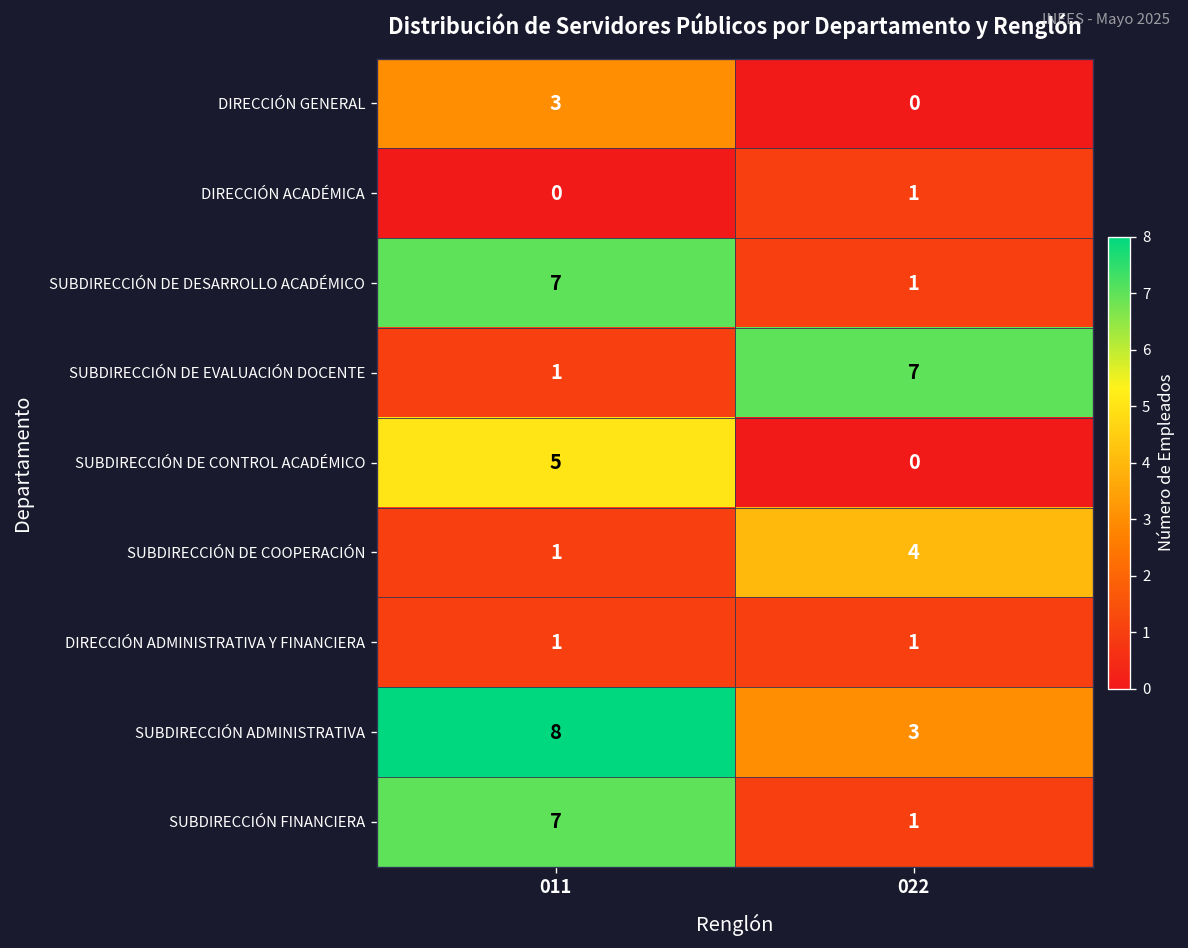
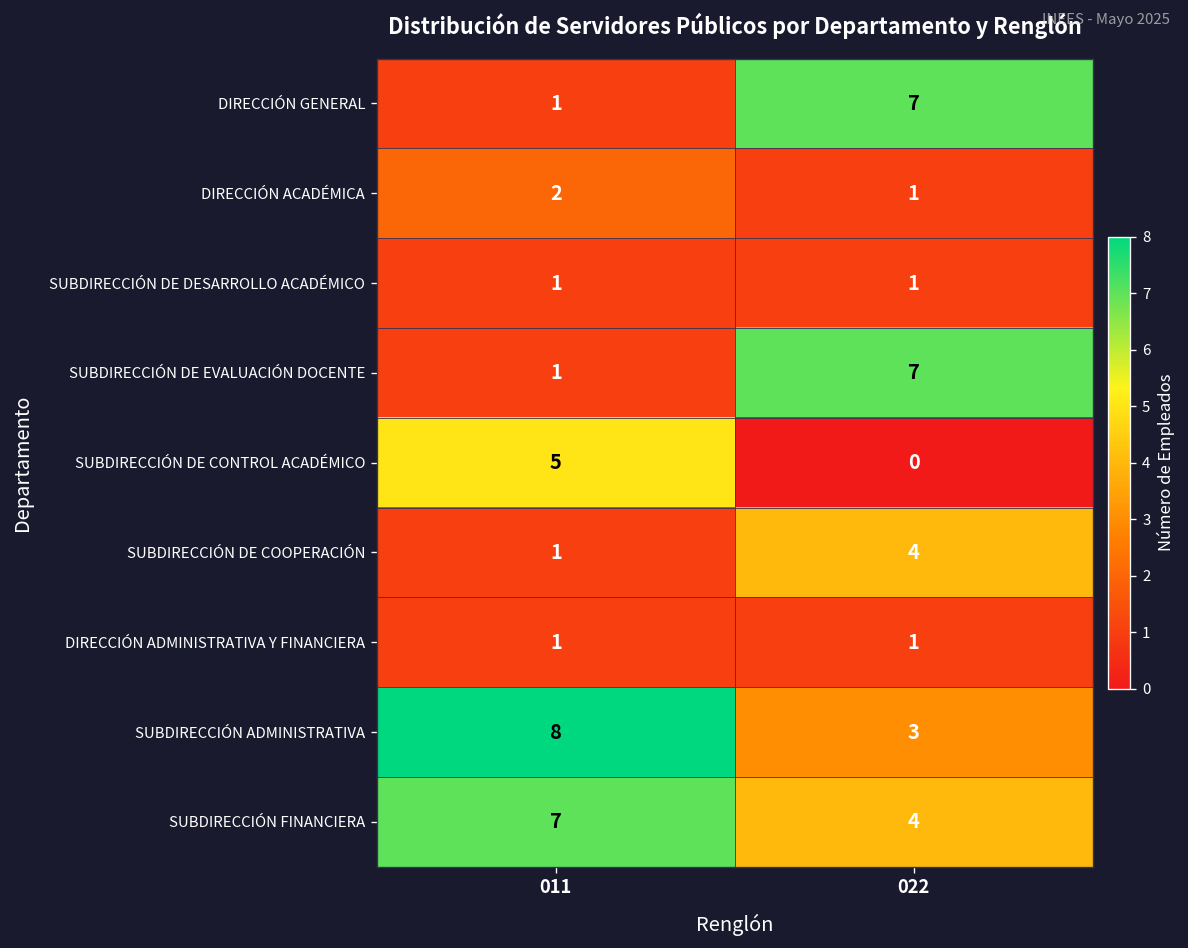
DIRECCIÓN GENERAL, 011: 3 -> 1
DIRECCIÓN GENERAL, 022: 0 -> 7
DIRECCIÓN ACADÉMICA, 011: 0 -> 2
SUBDIRECCIÓN DE DESARROLLO ACADÉMICO, 011: 7 -> 1
SUBDIRECCIÓN FINANCIERA, 022: 1 -> 4
